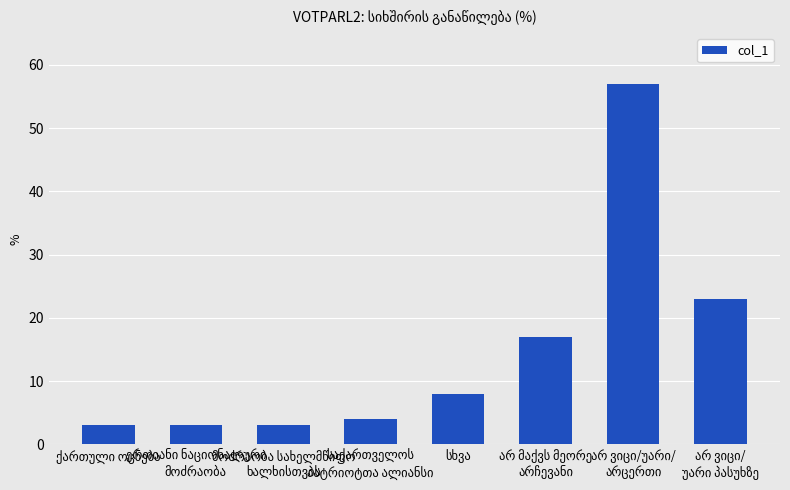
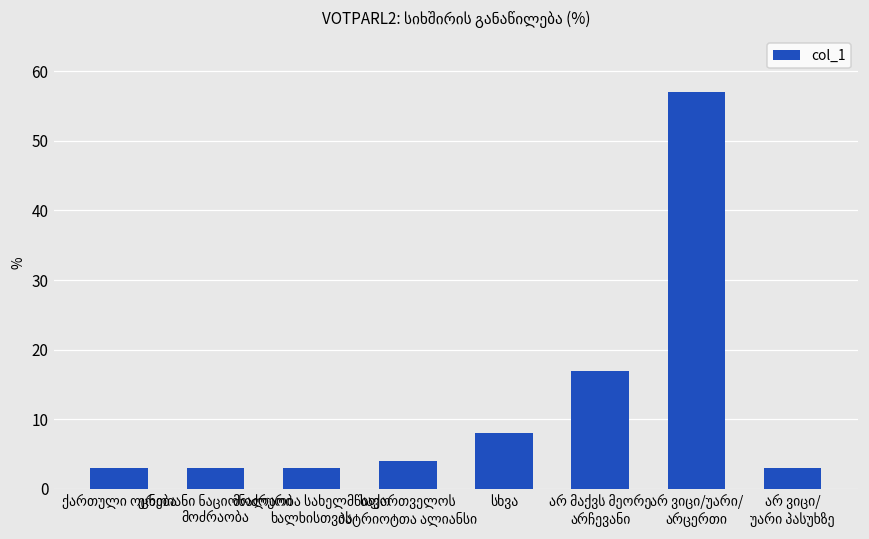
არ ვიცი/ უარი პასუხზე: 23 -> 3
